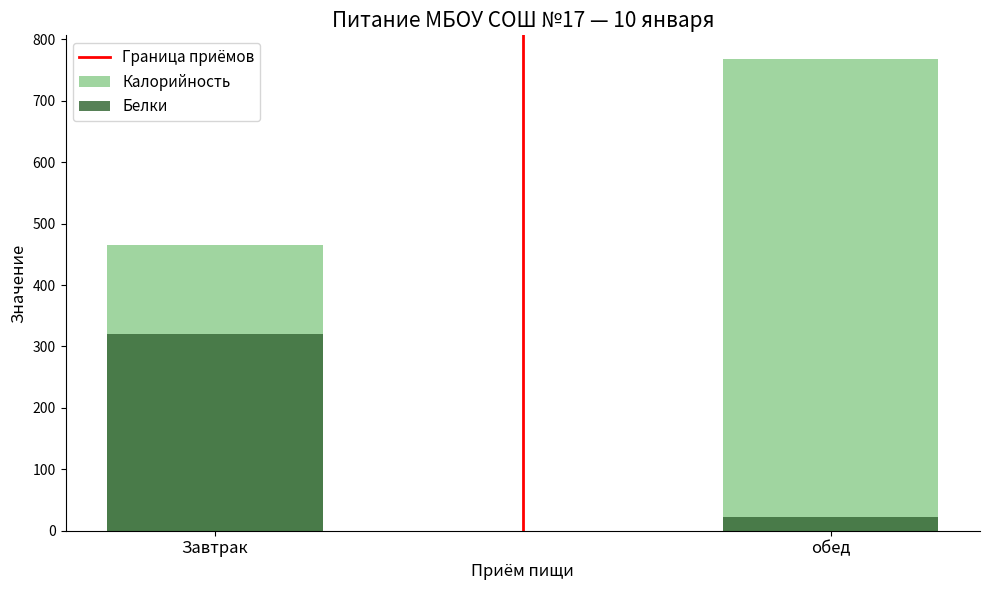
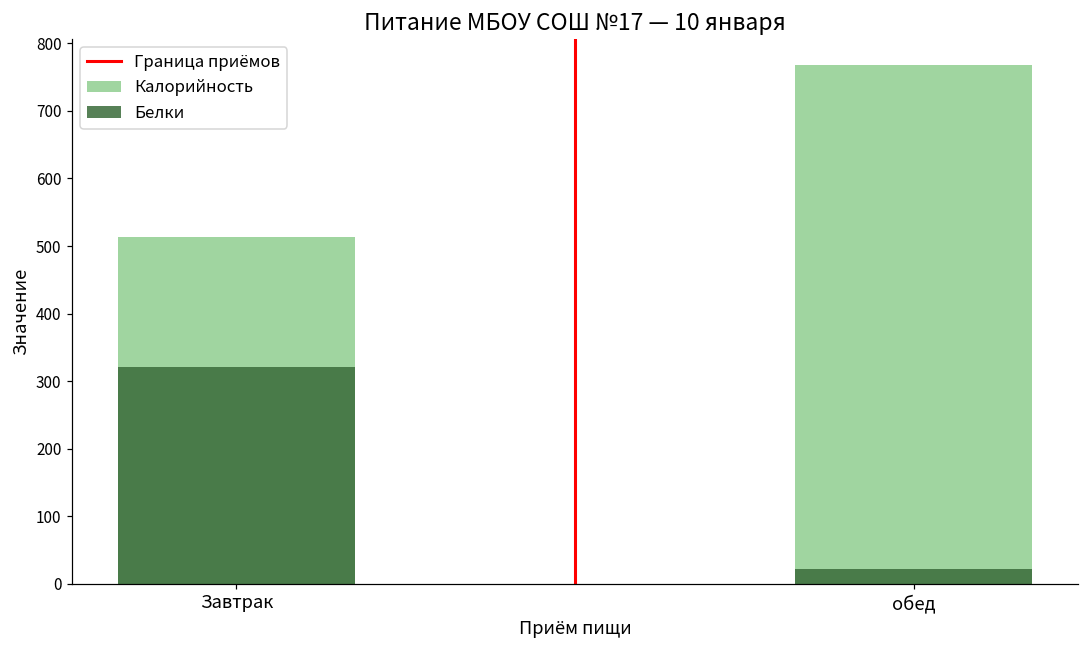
Калорийность, Завтрак: 470 -> 510
